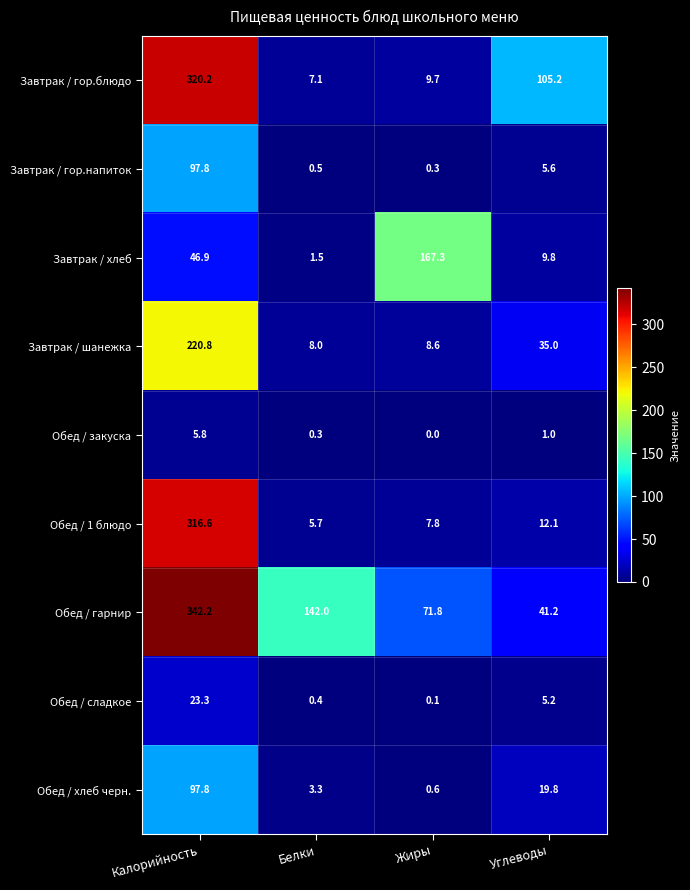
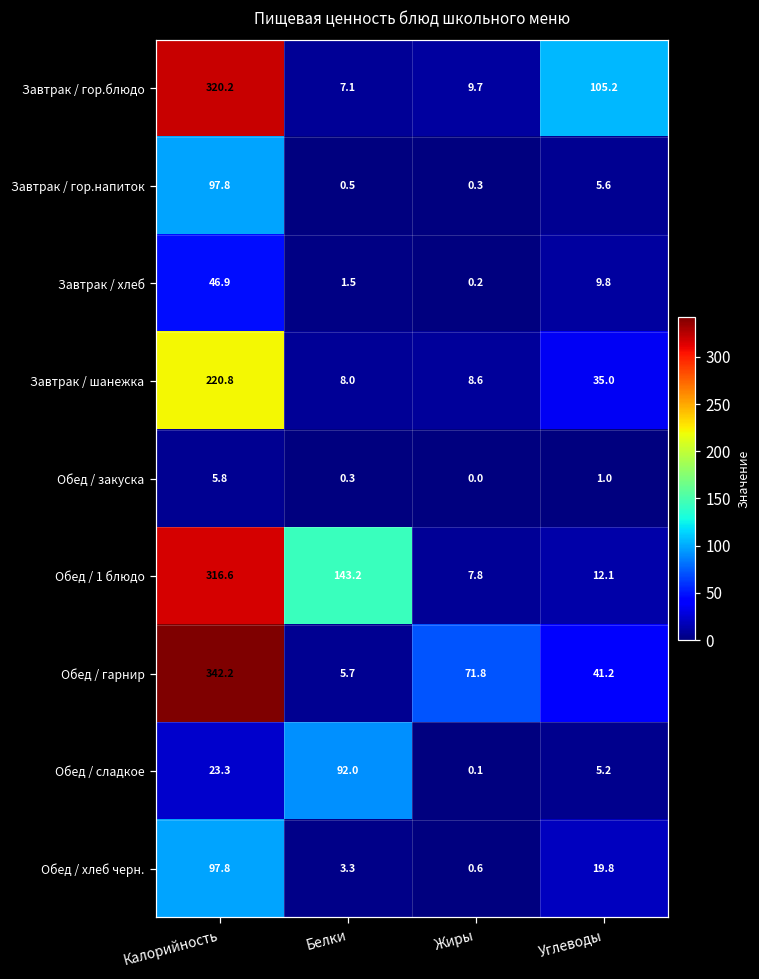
Завтрак / хлеб, Жиры: 167.3 -> 0.2
Обед / 1 блюдо, Белки: 5.7 -> 143.2
Обед / гарнир, Белки: 142.0 -> 5.7
Обед / сладкое, Белки: 0.4 -> 92.0
